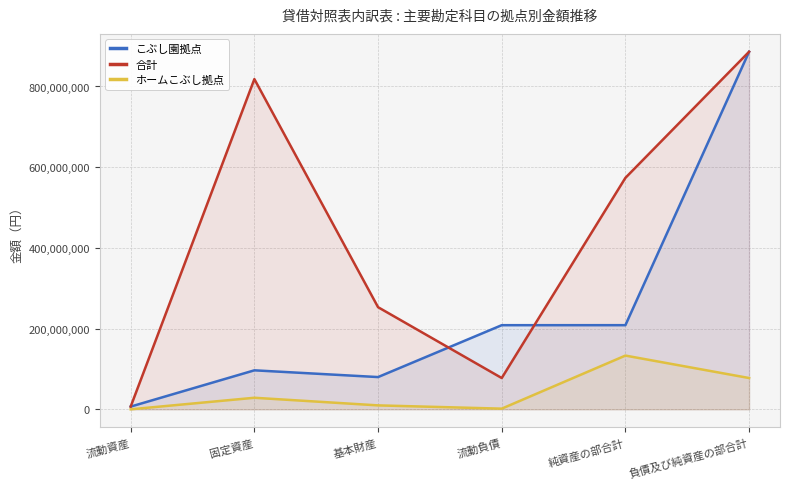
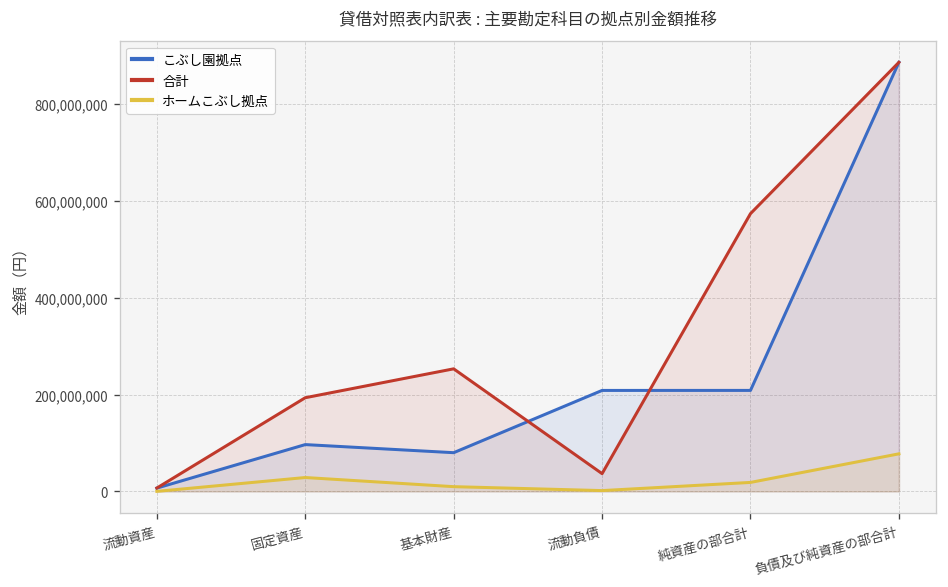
合計, 固定資産: 820,000,000 -> 190,000,000
合計, 流動負債: 80,000,000 -> 40,000,000
ホームこぶし拠点, 純資産の部合計: 130,000,000 -> 20,000,000
